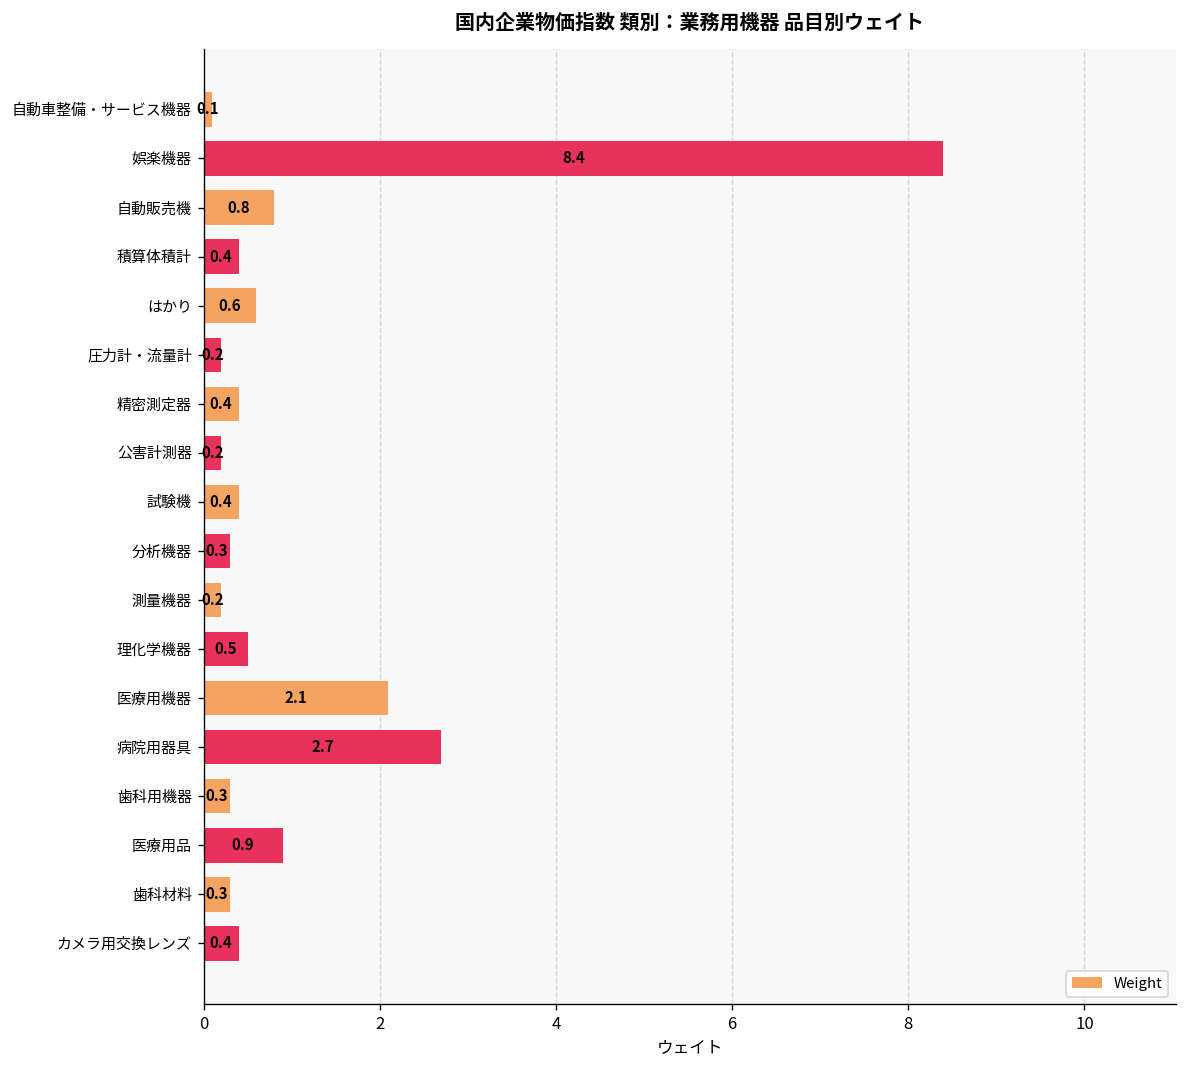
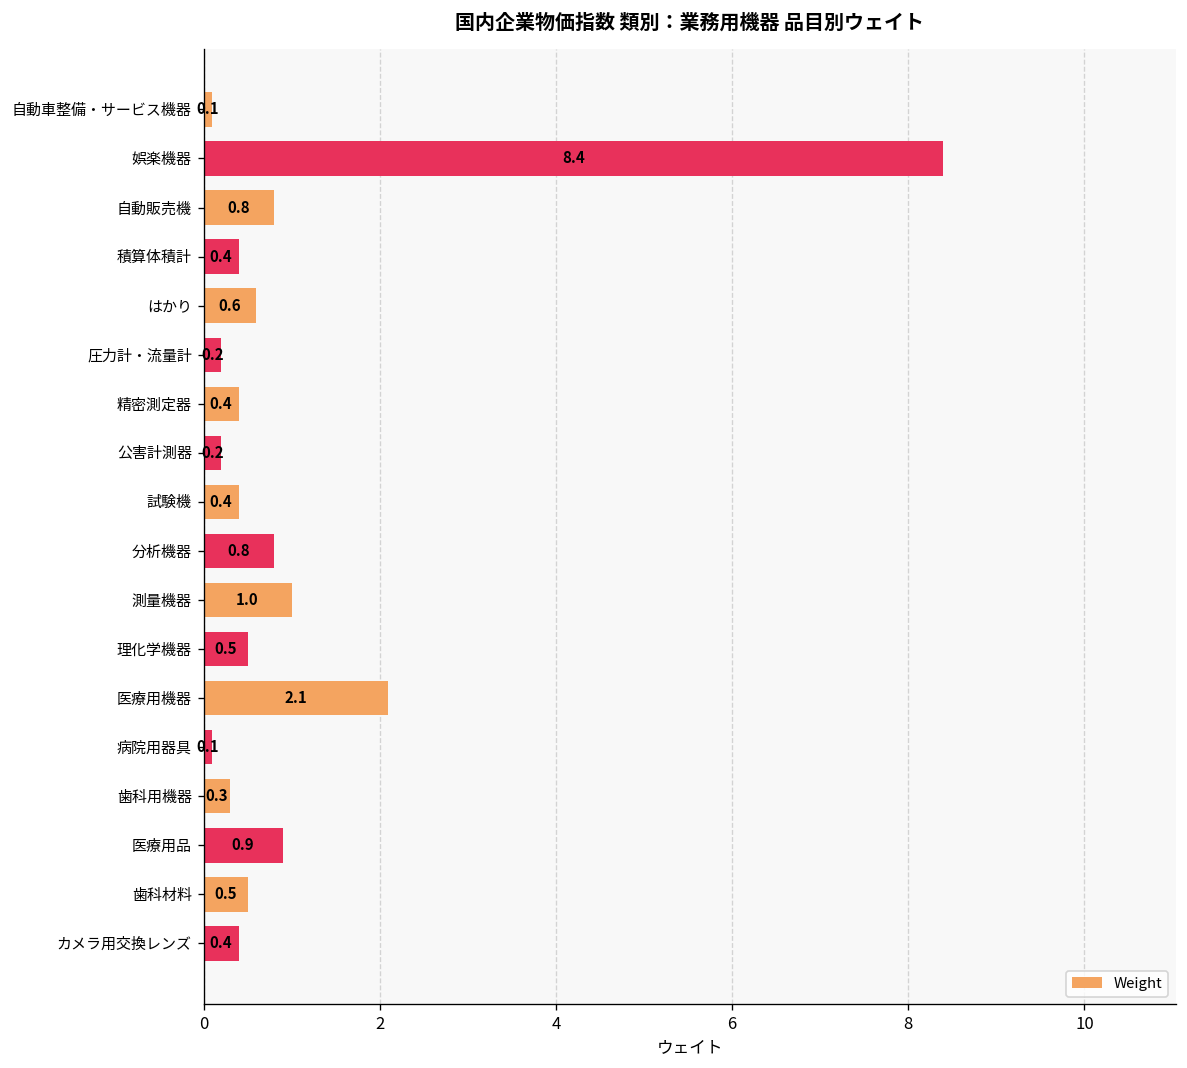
分析機器: 0.3 -> 0.8
測量機器: 0.2 -> 1.0
病院用器具: 2.7 -> 0.1
歯科材料: 0.3 -> 0.5
